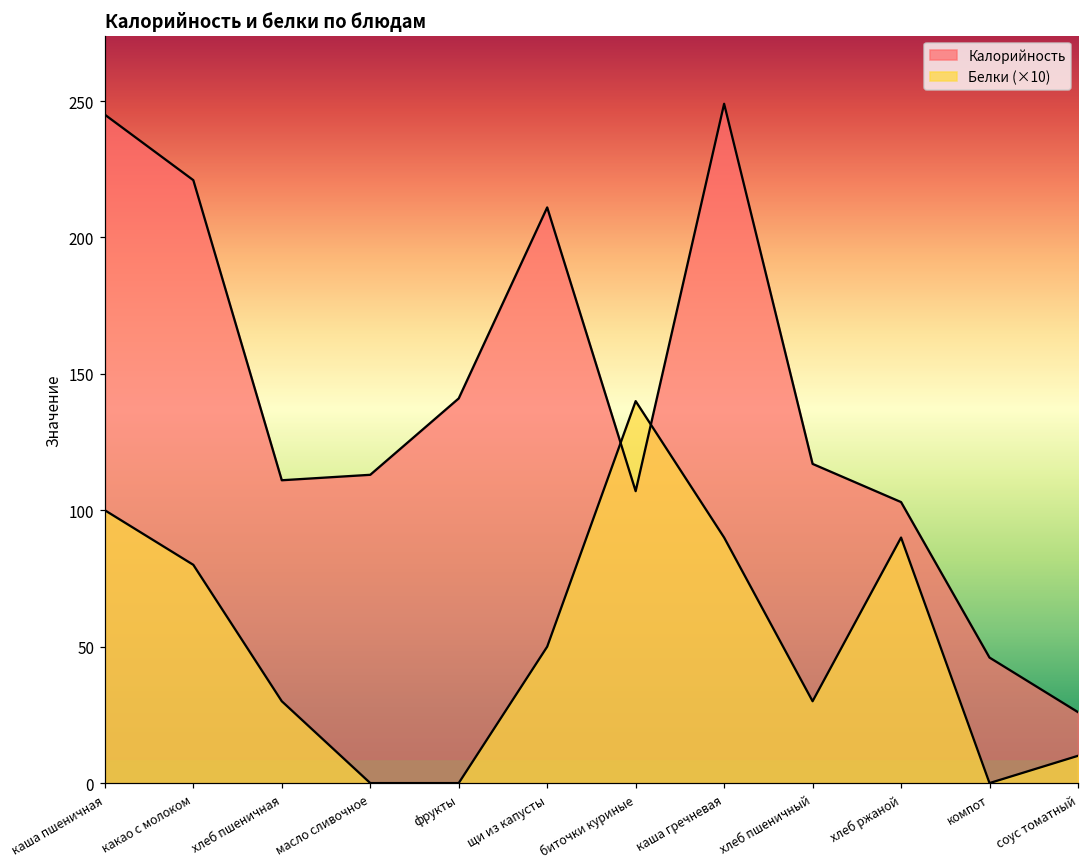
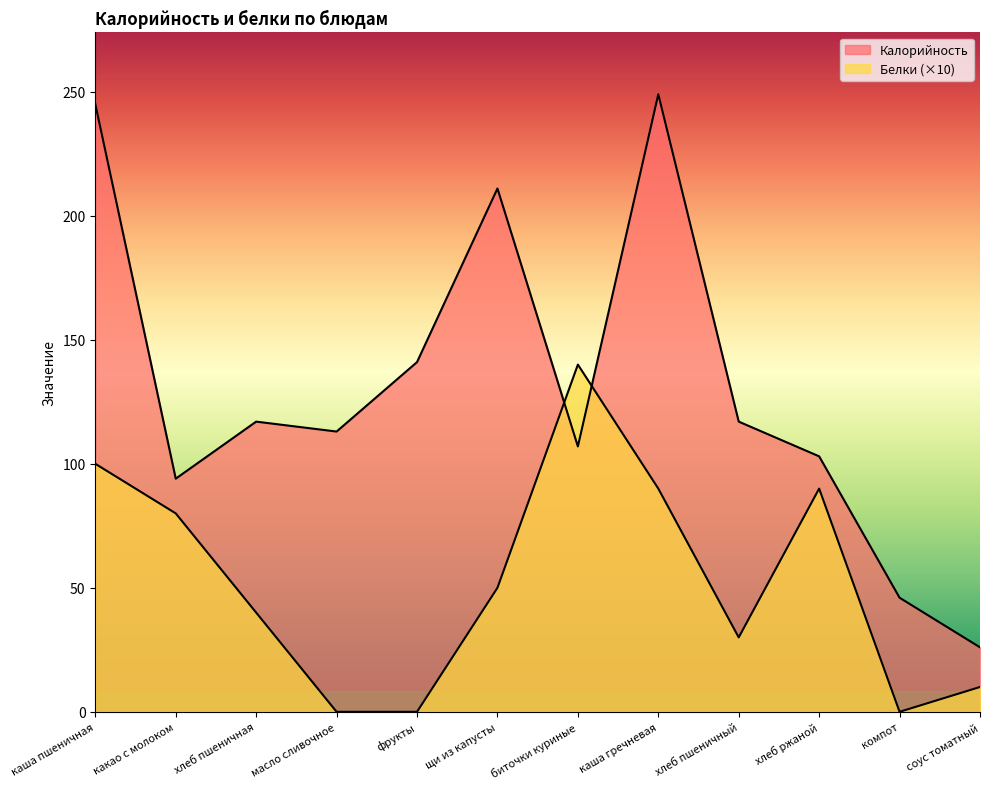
Калорийность, какао с молоком: 221 -> 94
Калорийность, хлеб пшеничная: 111 -> 117
Белки (×10), хлеб пшеничная: 30 -> 40
